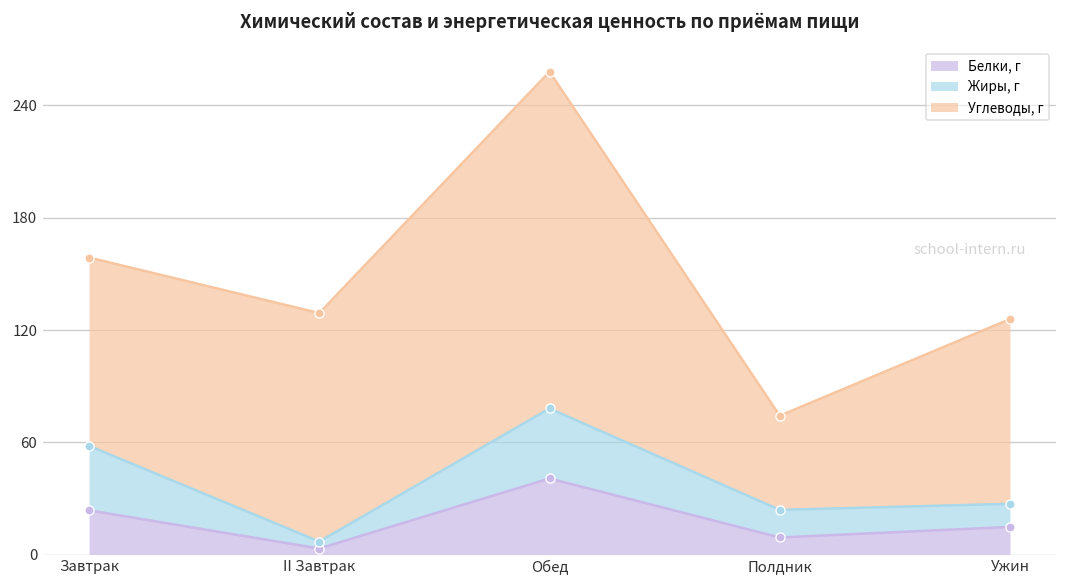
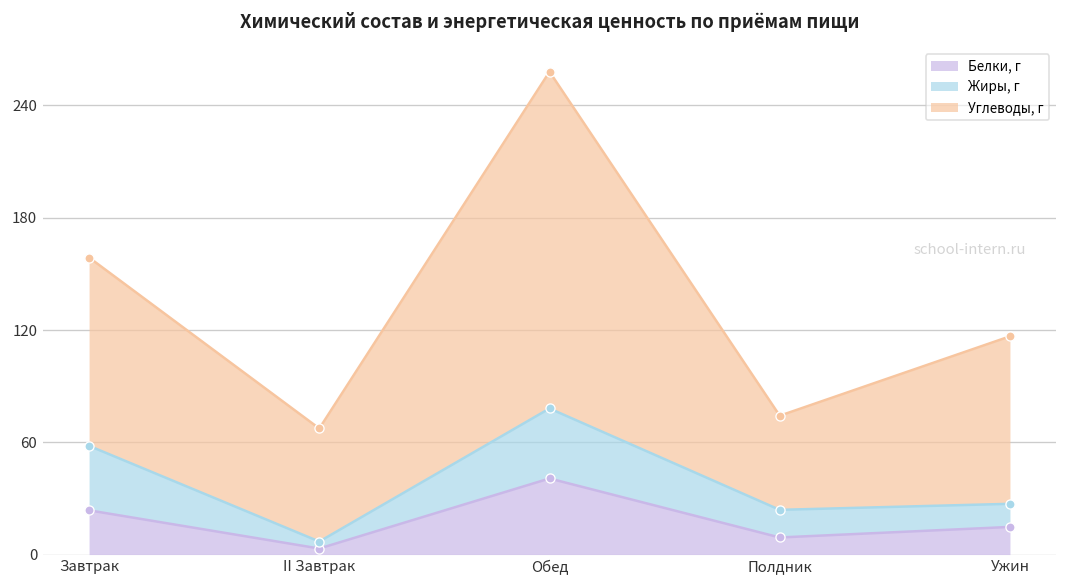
Углеводы, г, II Завтрак: 122 -> 60
Углеводы, г, Ужин: 99 -> 90
